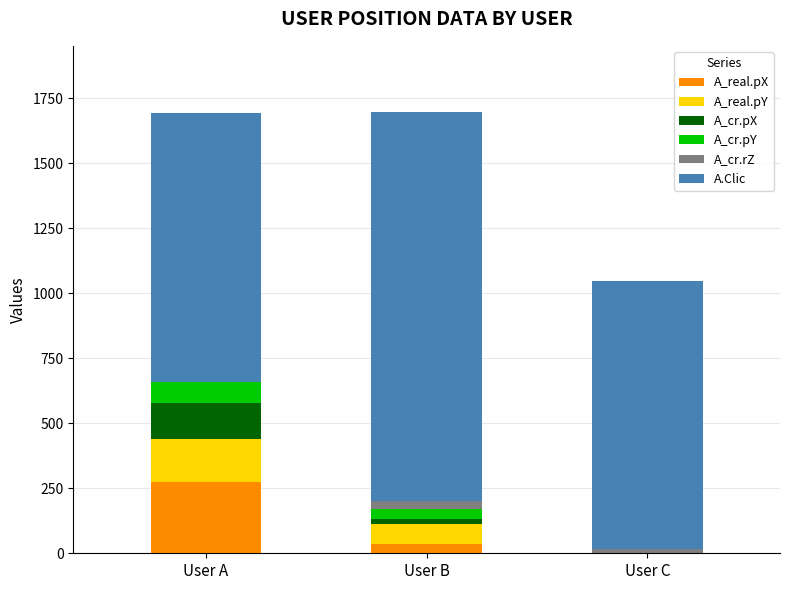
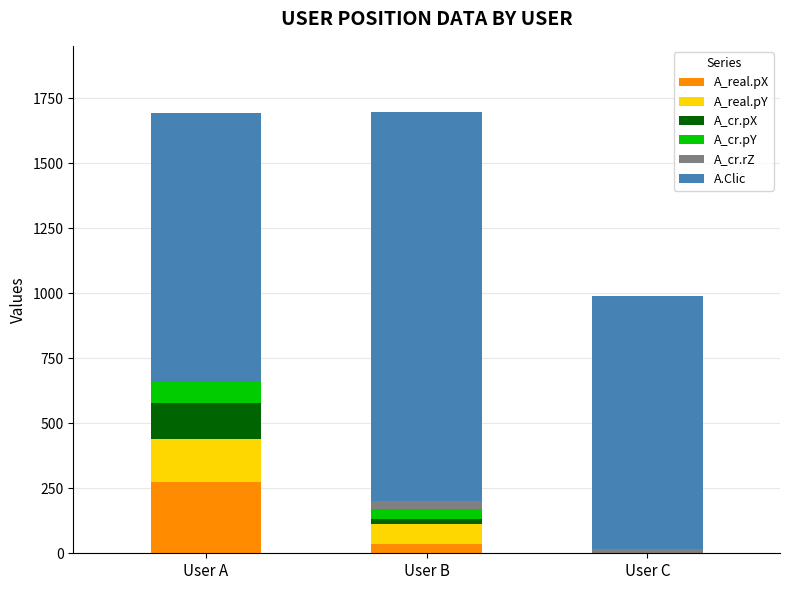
A.Clic, User C: 1030 -> 980
